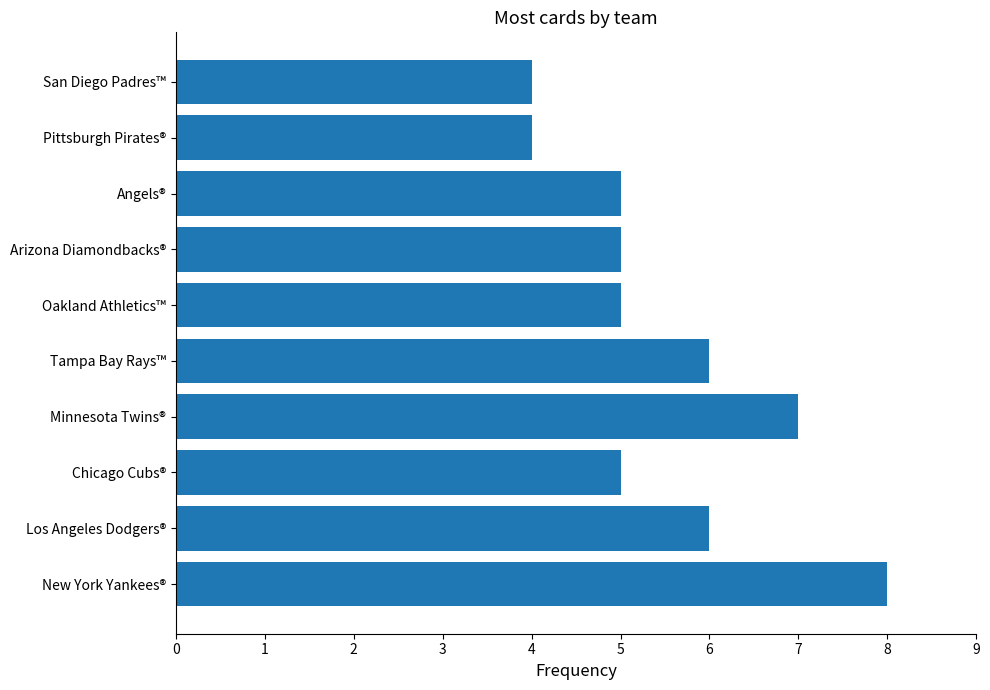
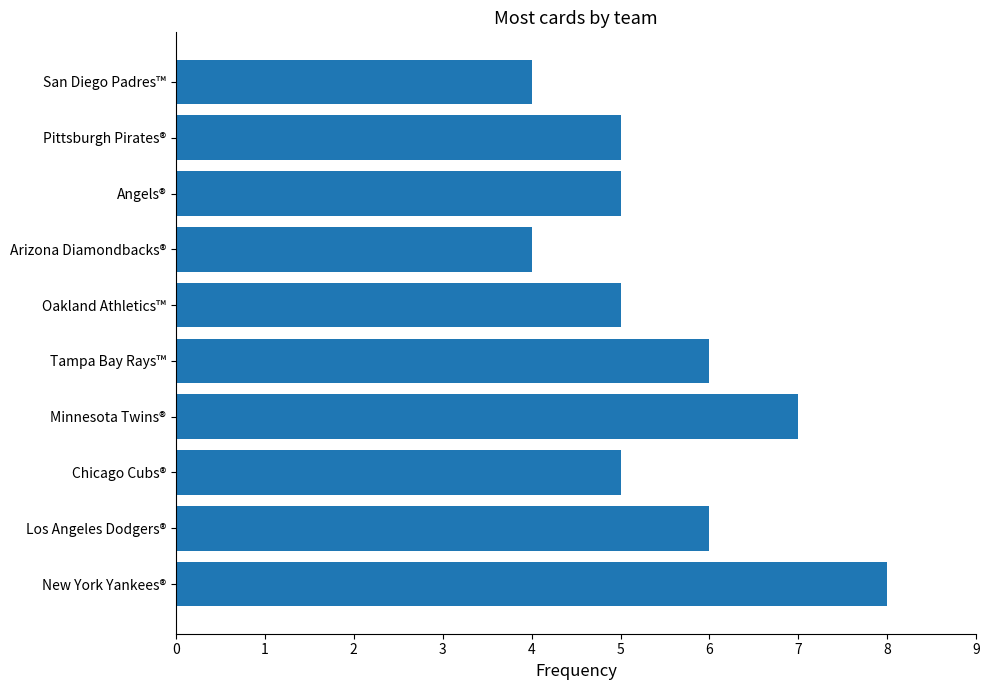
Pittsburgh Pirates®: 4 -> 5
Arizona Diamondbacks®: 5 -> 4
